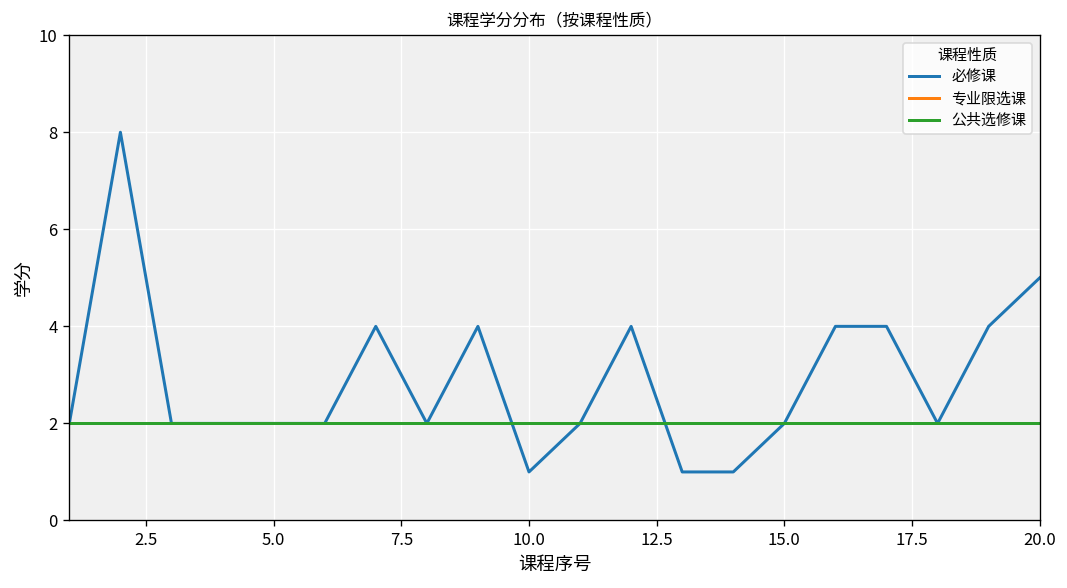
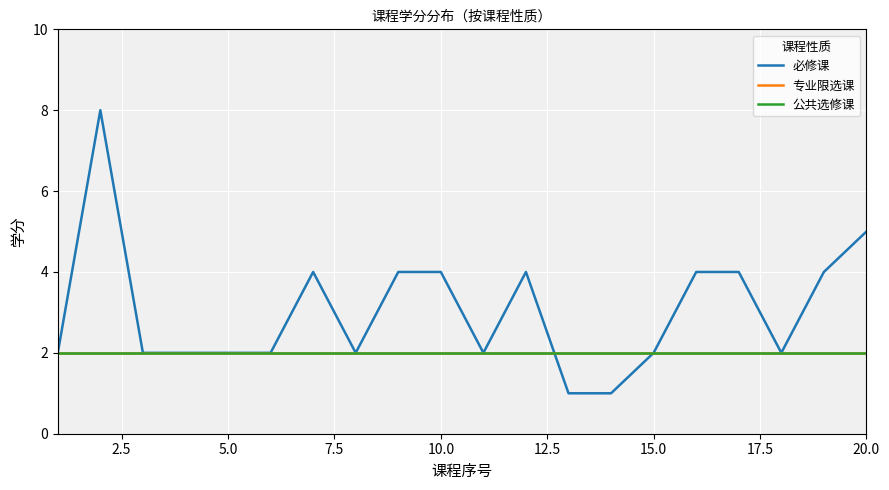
必修课, 10.0: 1 -> 4
